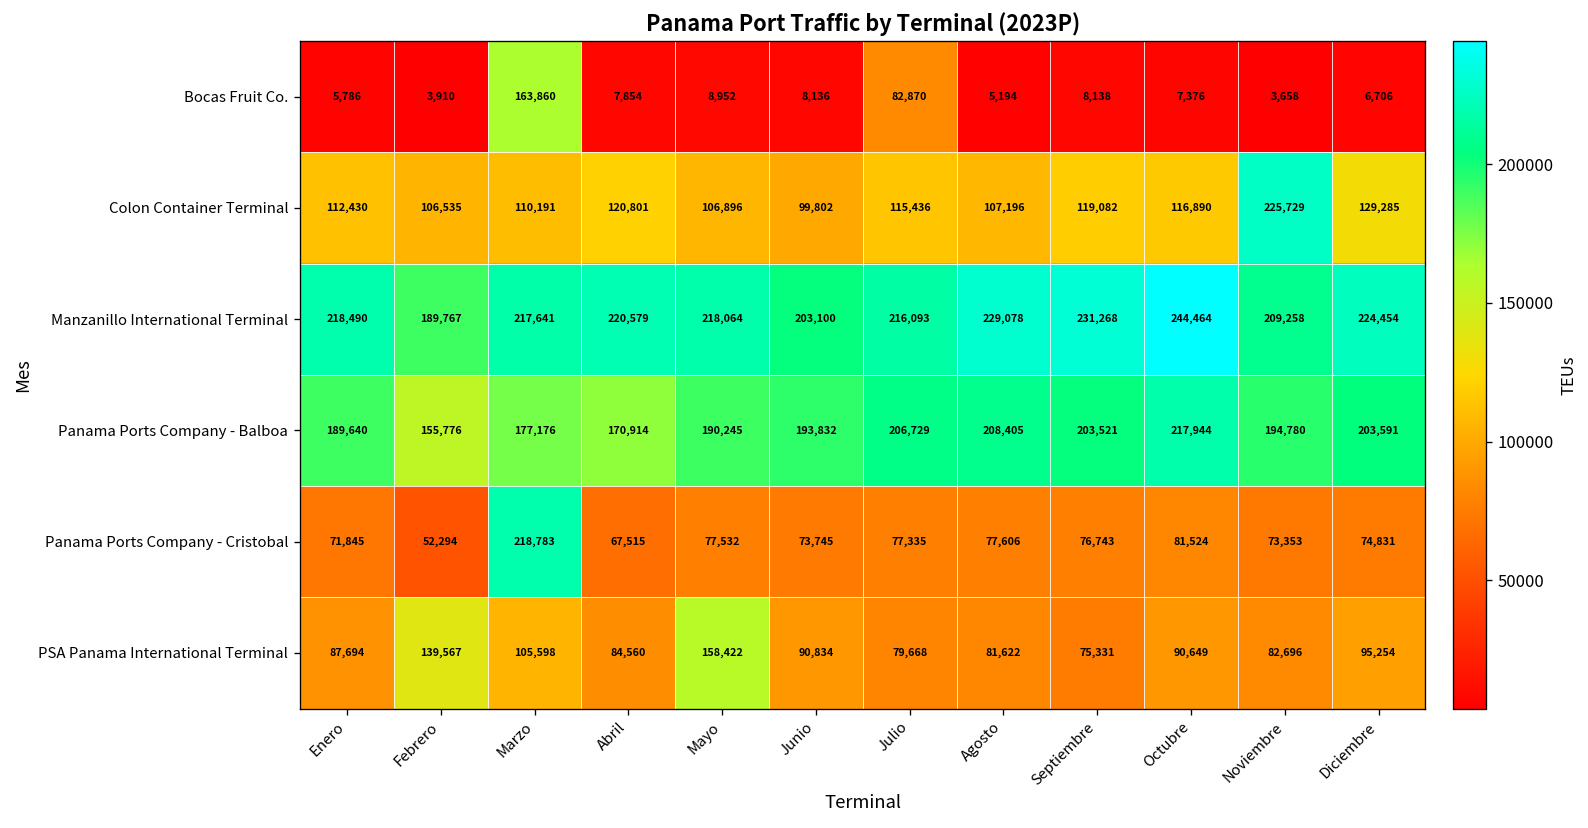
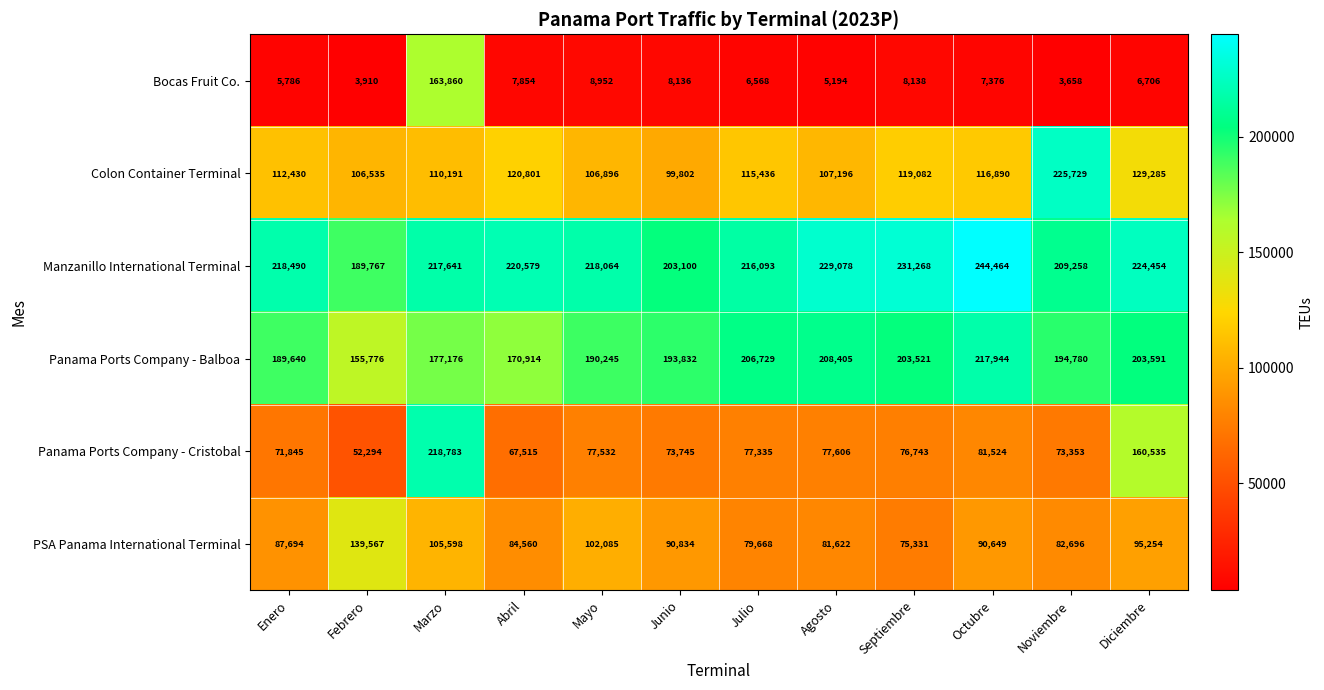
Bocas Fruit Co., Julio: 82,870 -> 6,568
Panama Ports Company - Cristobal, Diciembre: 74,831 -> 160,535
PSA Panama International Terminal, Mayo: 158,422 -> 102,085
